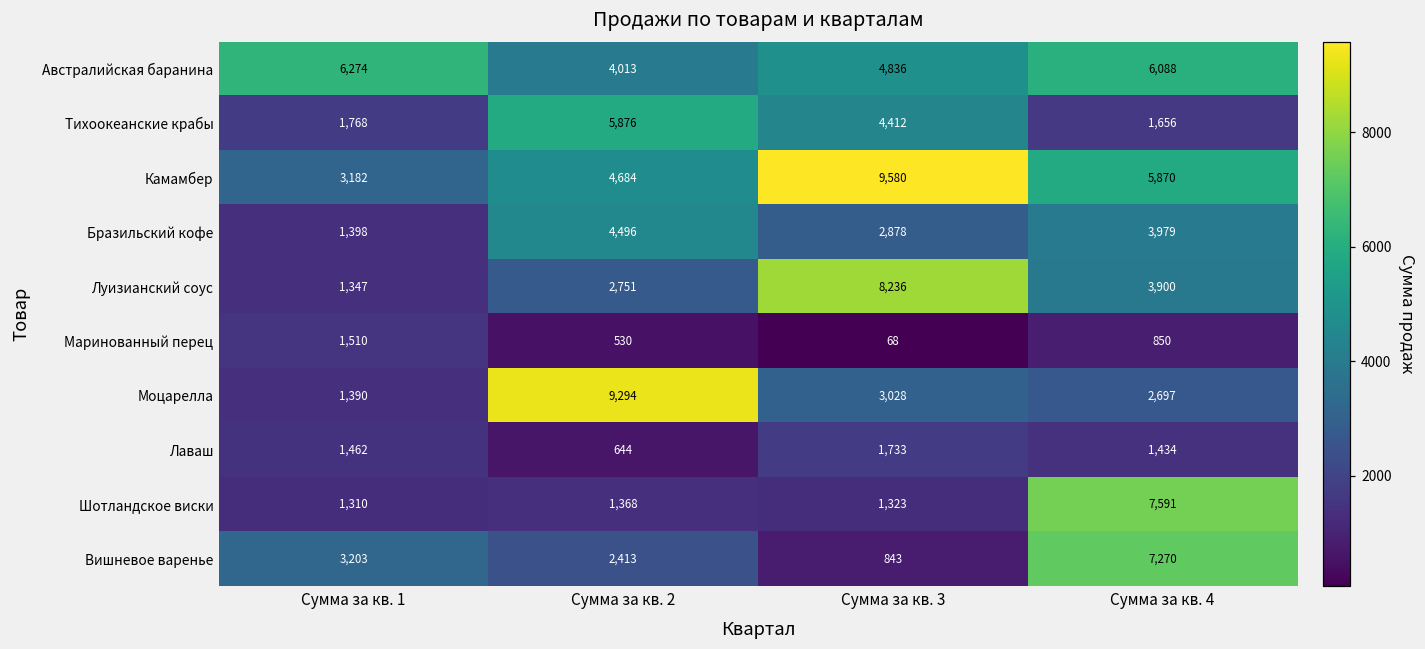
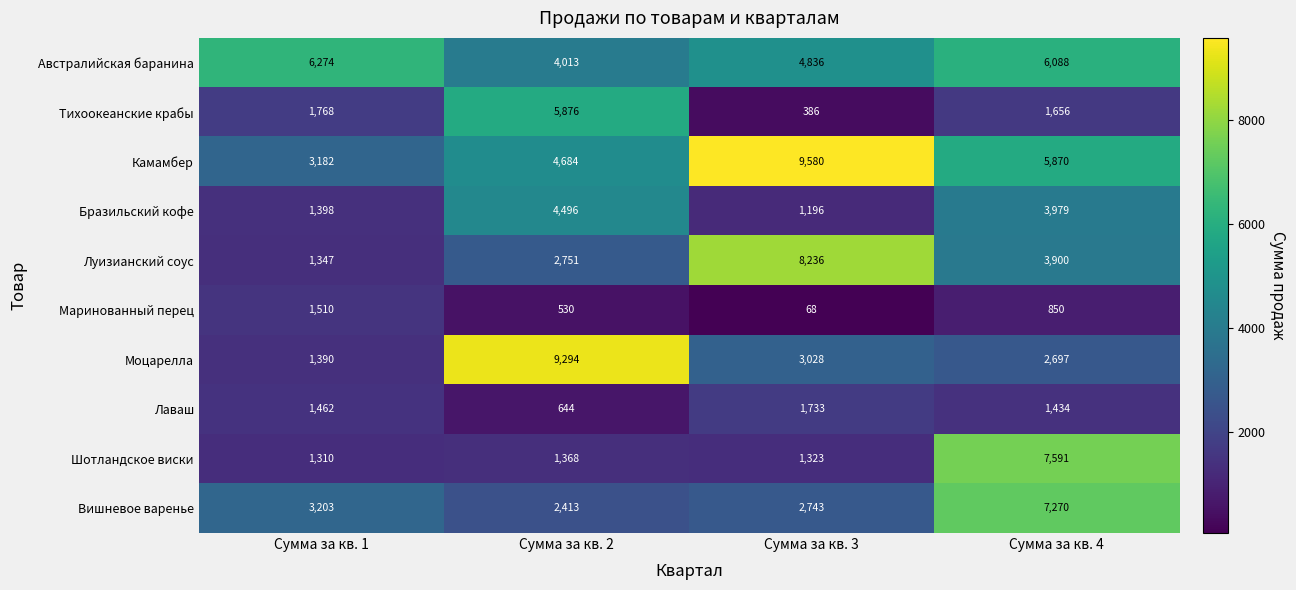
Тихоокеанские крабы, Сумма за кв. 3: 4,412 -> 386
Бразильский кофе, Сумма за кв. 3: 2,878 -> 1,196
Вишневое варенье, Сумма за кв. 3: 843 -> 2,743
